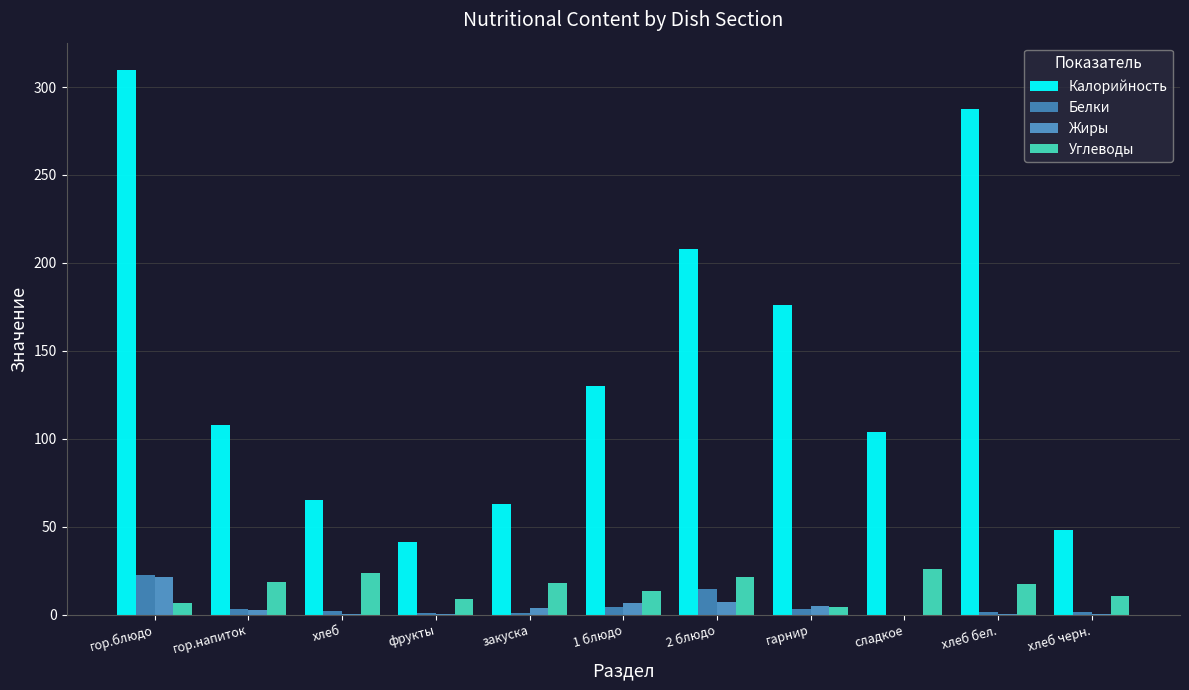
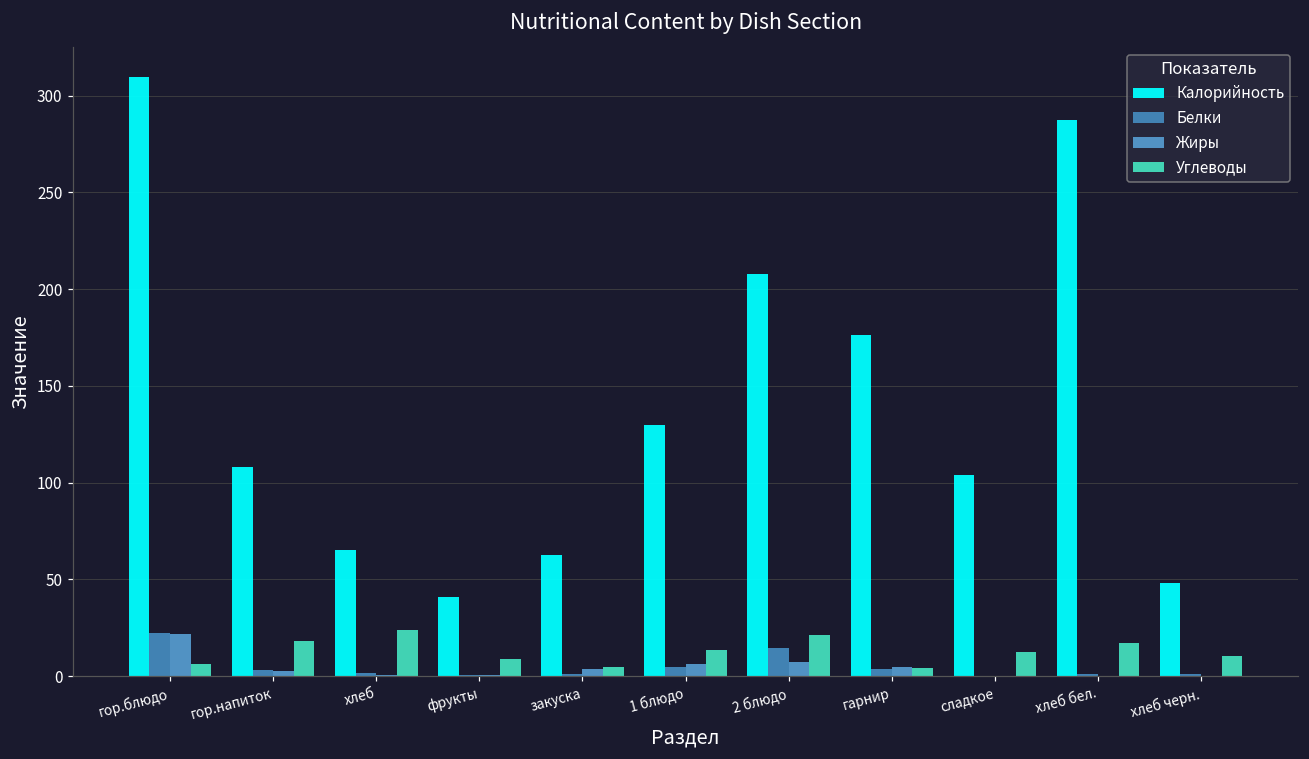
Углеводы, закуска: 18 -> 5
Углеводы, сладкое: 26 -> 12
